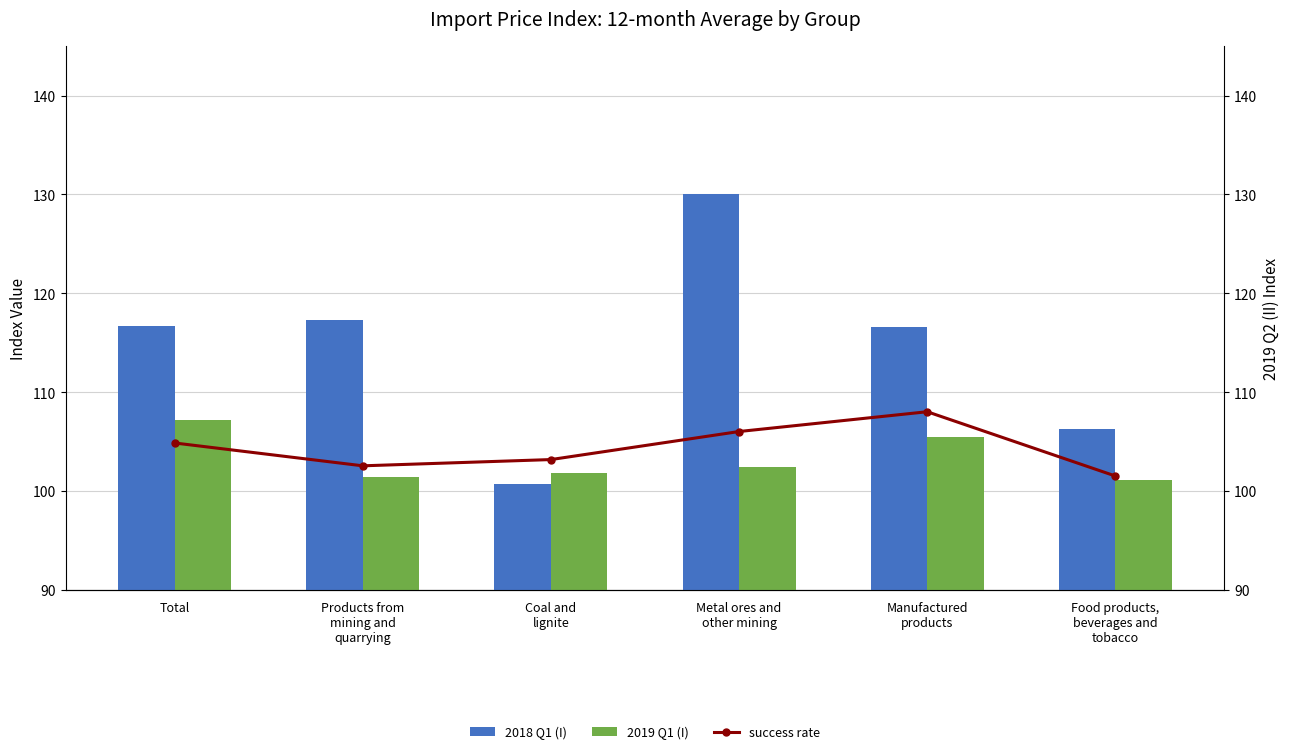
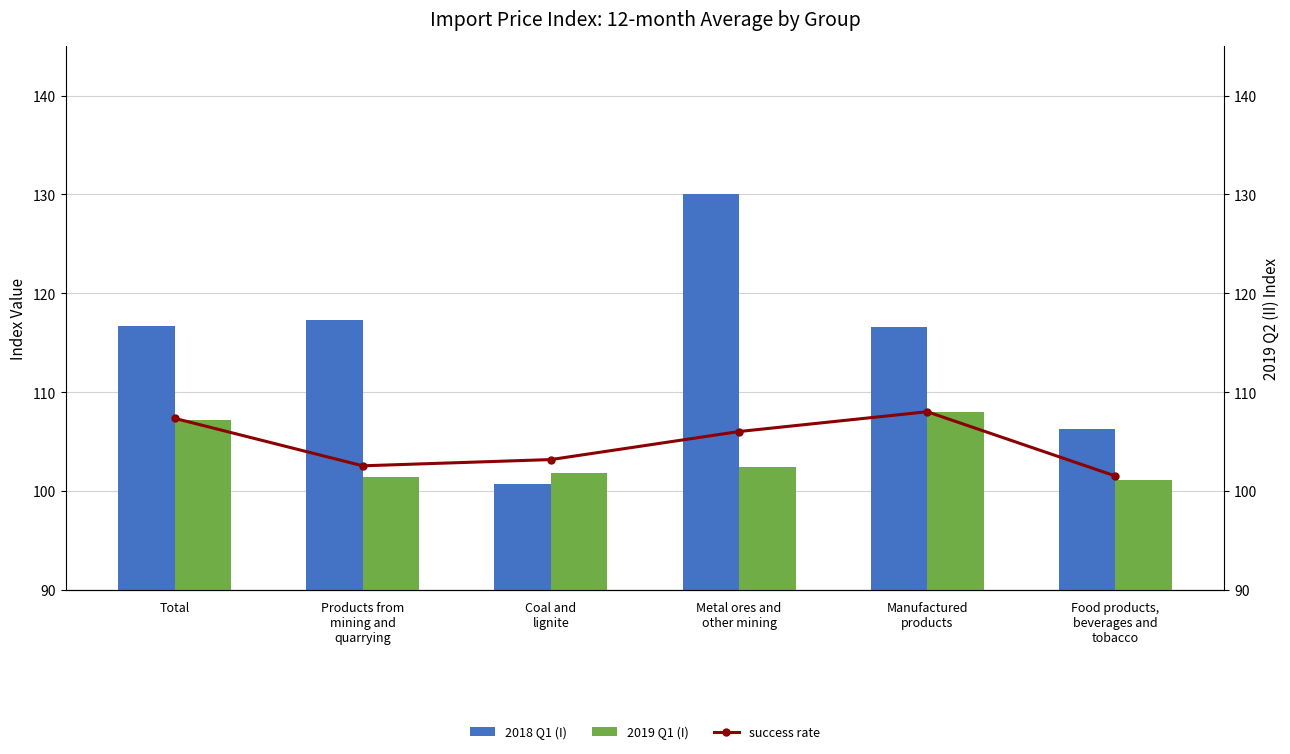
2019 Q1 (I), Manufactured products: 106 -> 108
success rate, Total: 105 -> 107
